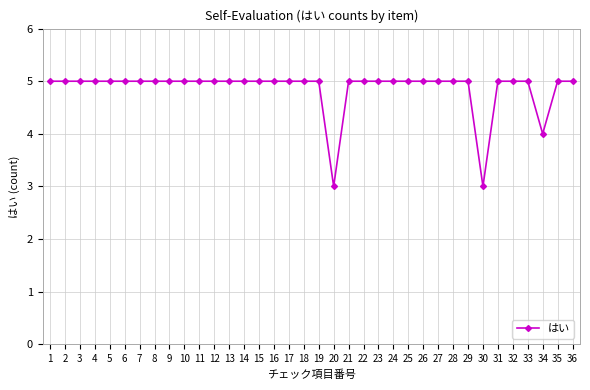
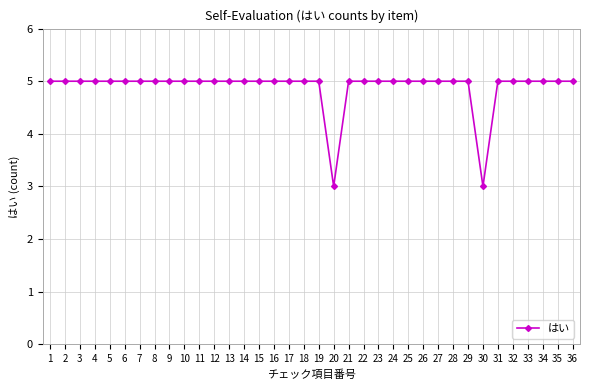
34: 4 -> 5
